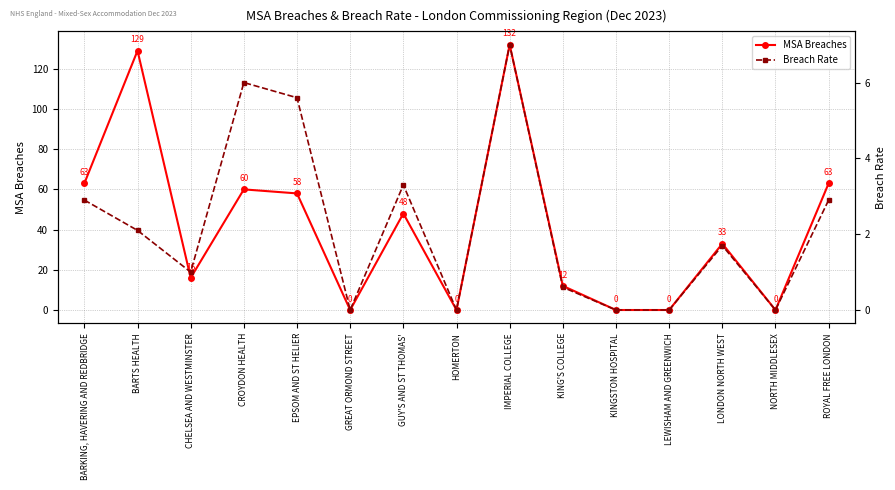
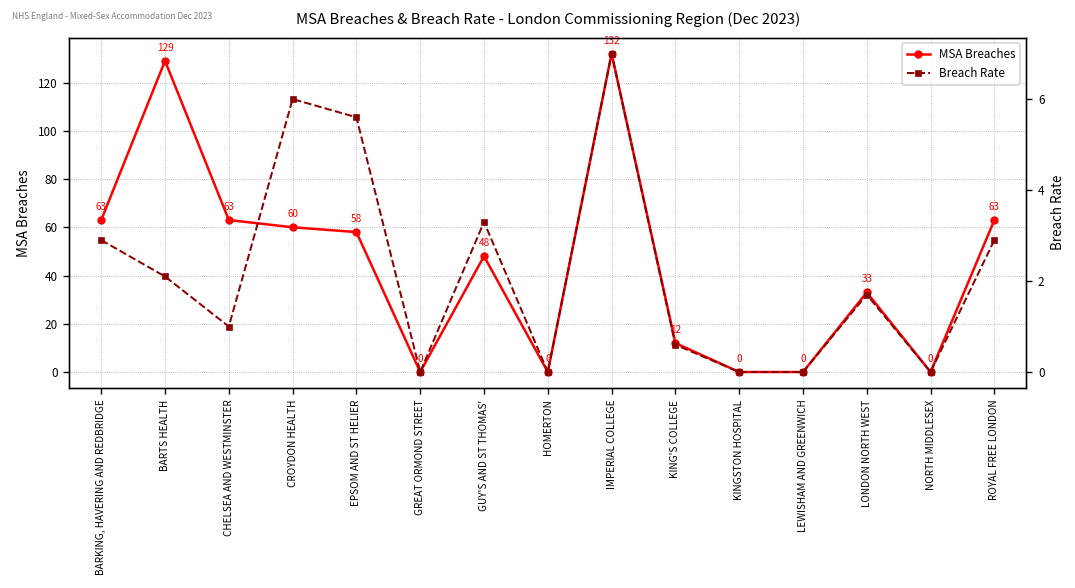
MSA Breaches, CHELSEA AND WESTMINSTER: 16 -> 63
